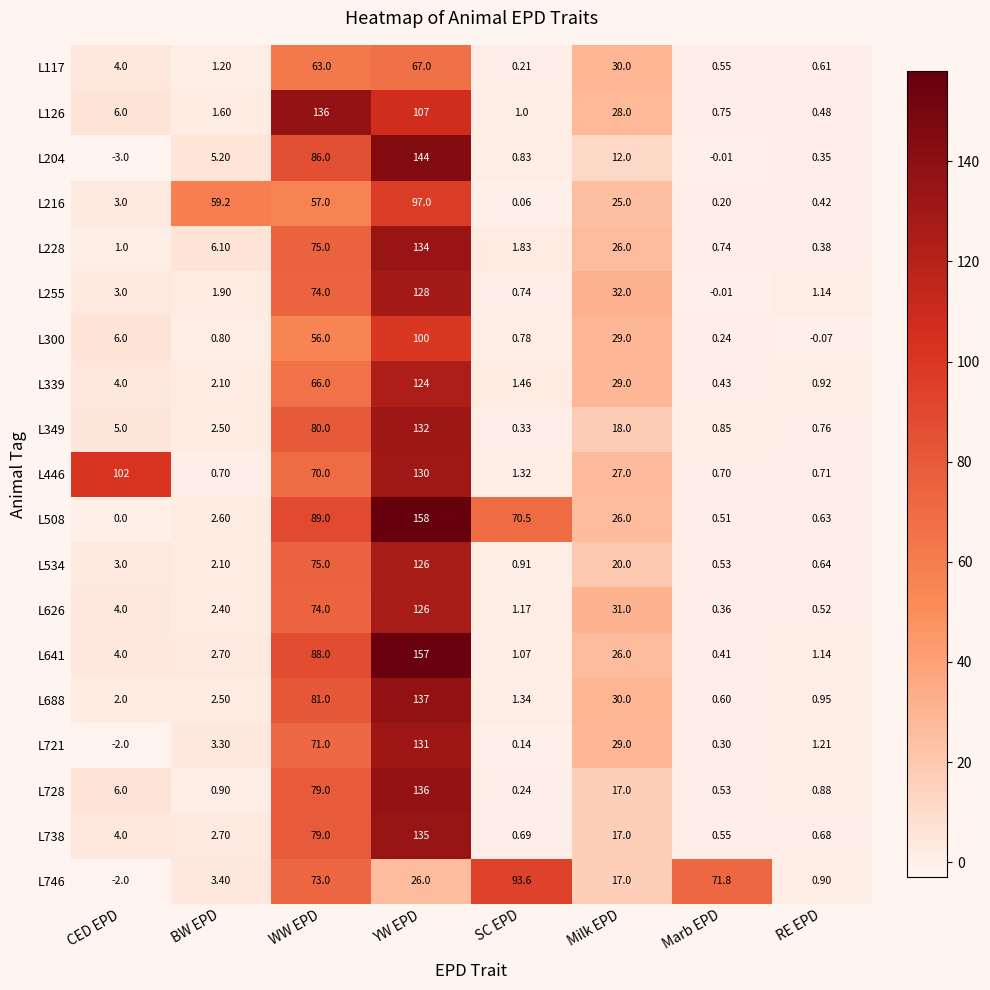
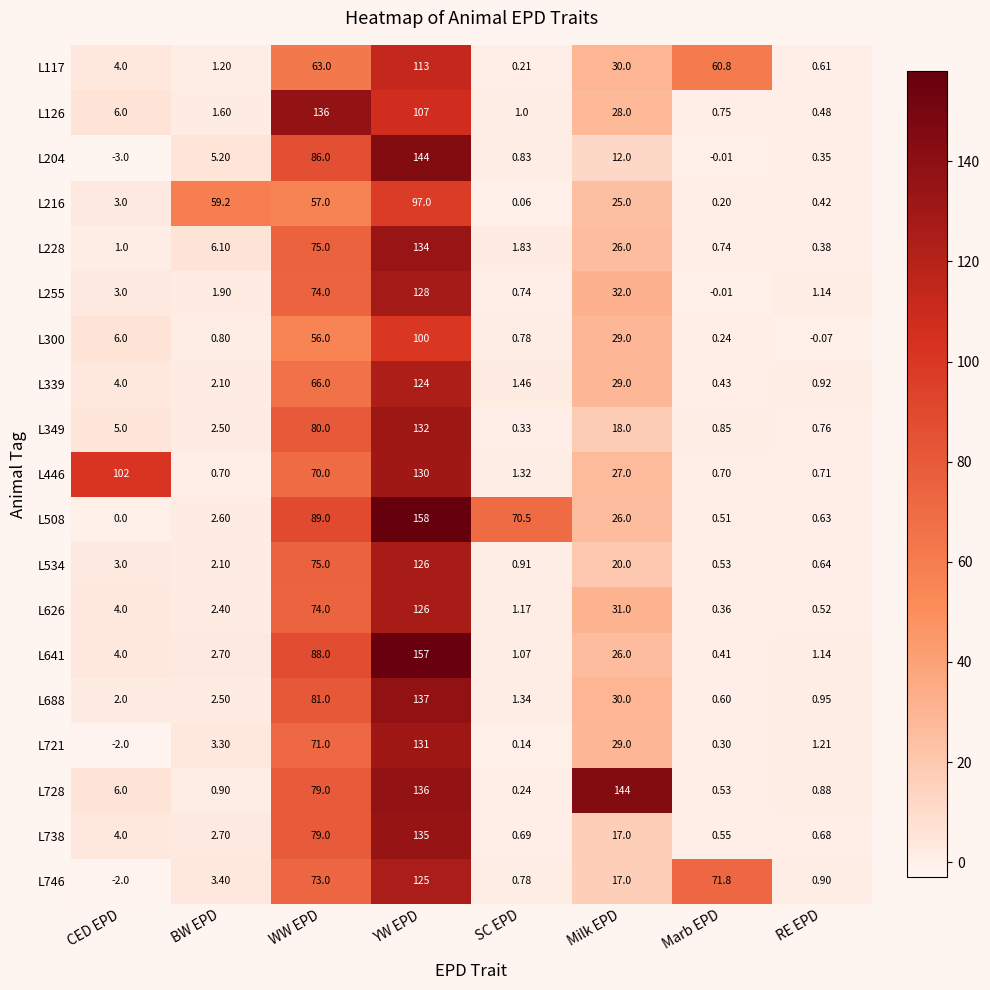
L117, YW EPD: 67.0 -> 113
L117, Marb EPD: 0.55 -> 60.8
L728, Milk EPD: 17.0 -> 144
L746, YW EPD: 26.0 -> 125
L746, SC EPD: 93.6 -> 0.78
